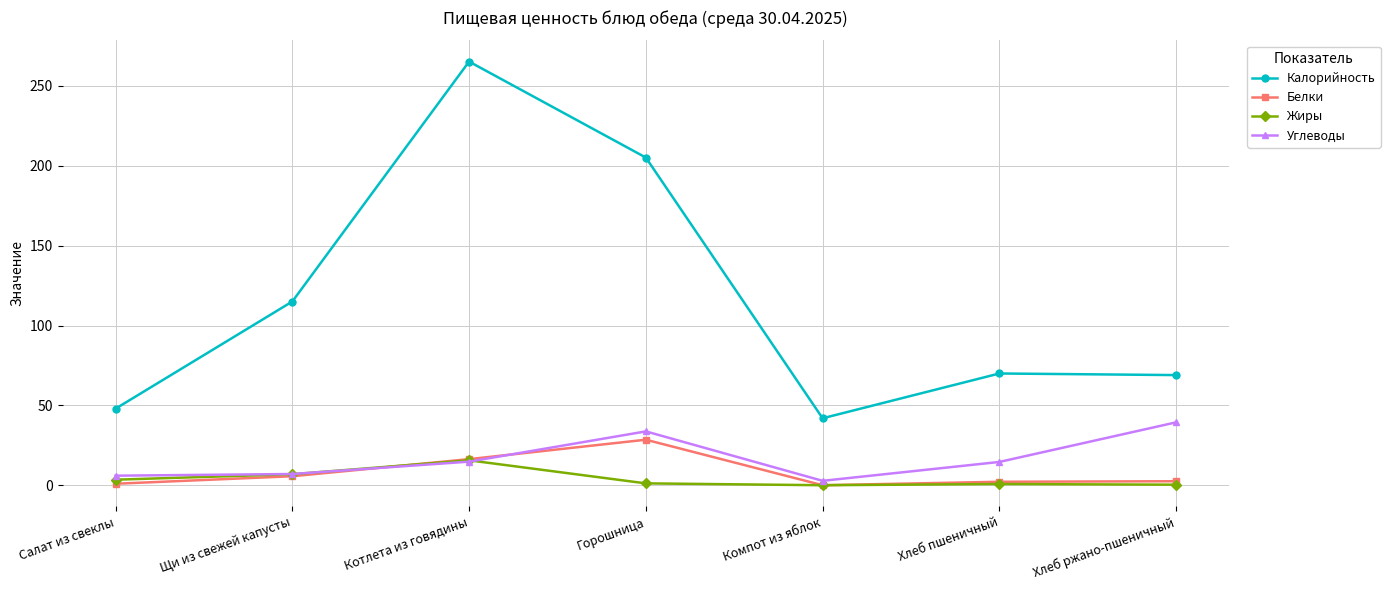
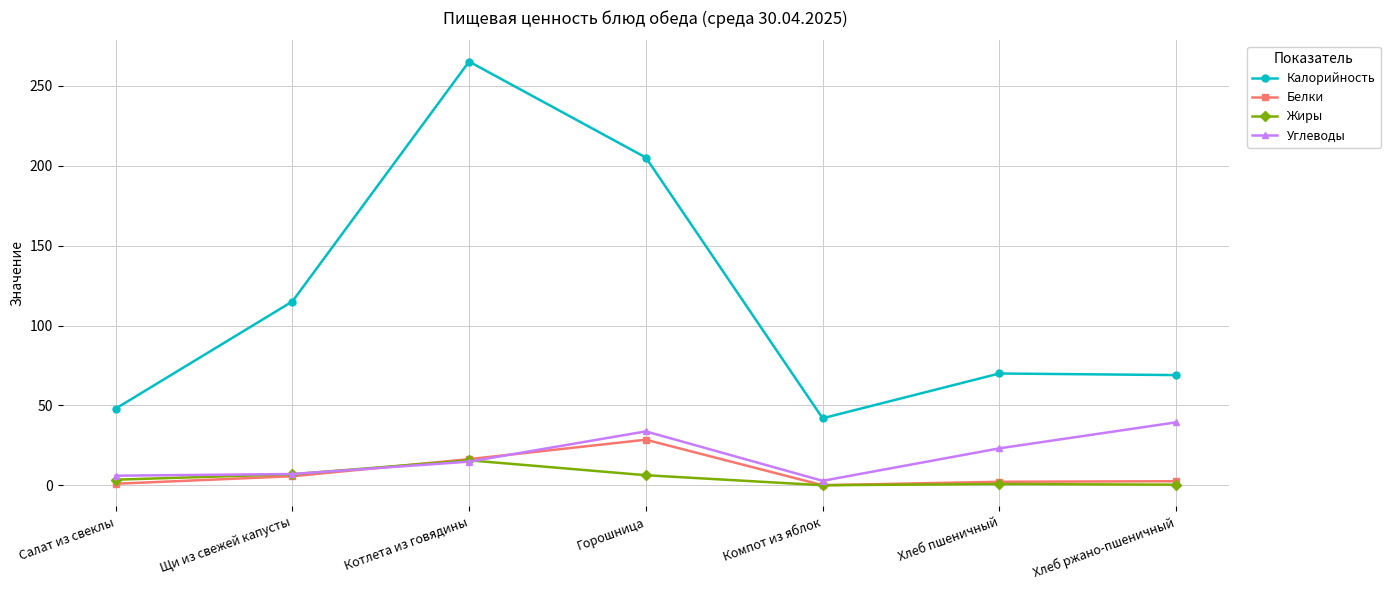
Жиры, Горошница: 1 -> 6
Углеводы, Хлеб пшеничный: 15 -> 23
